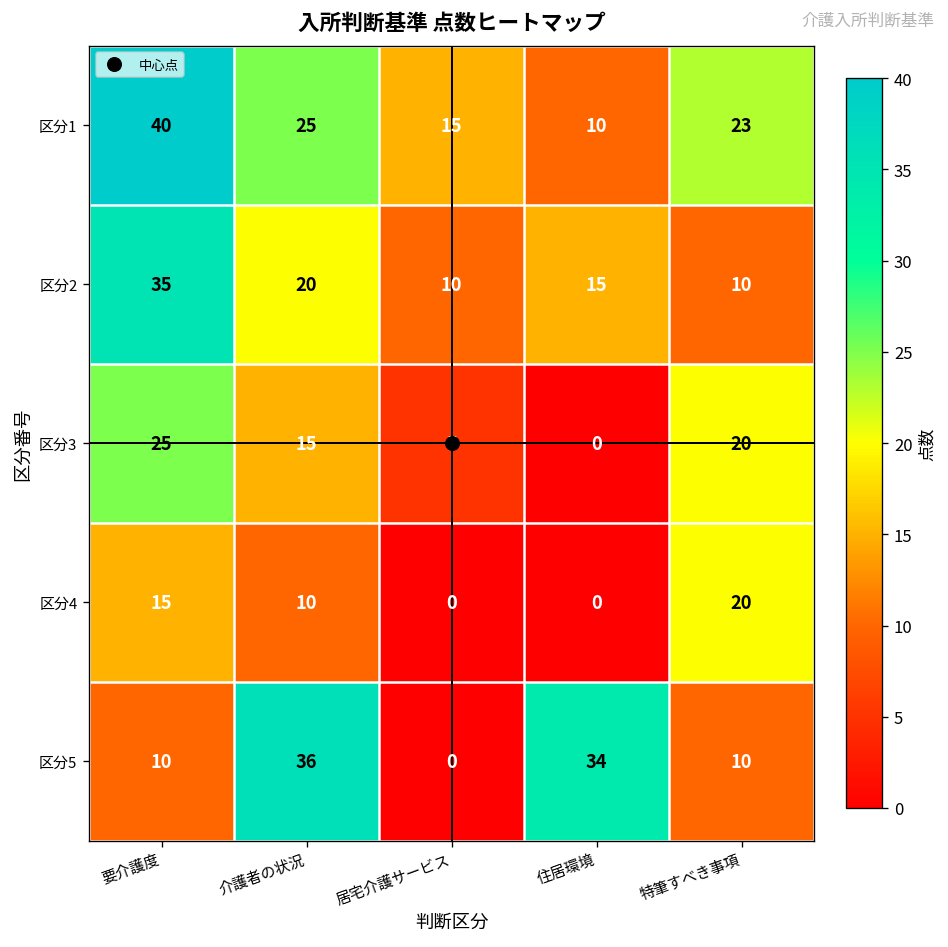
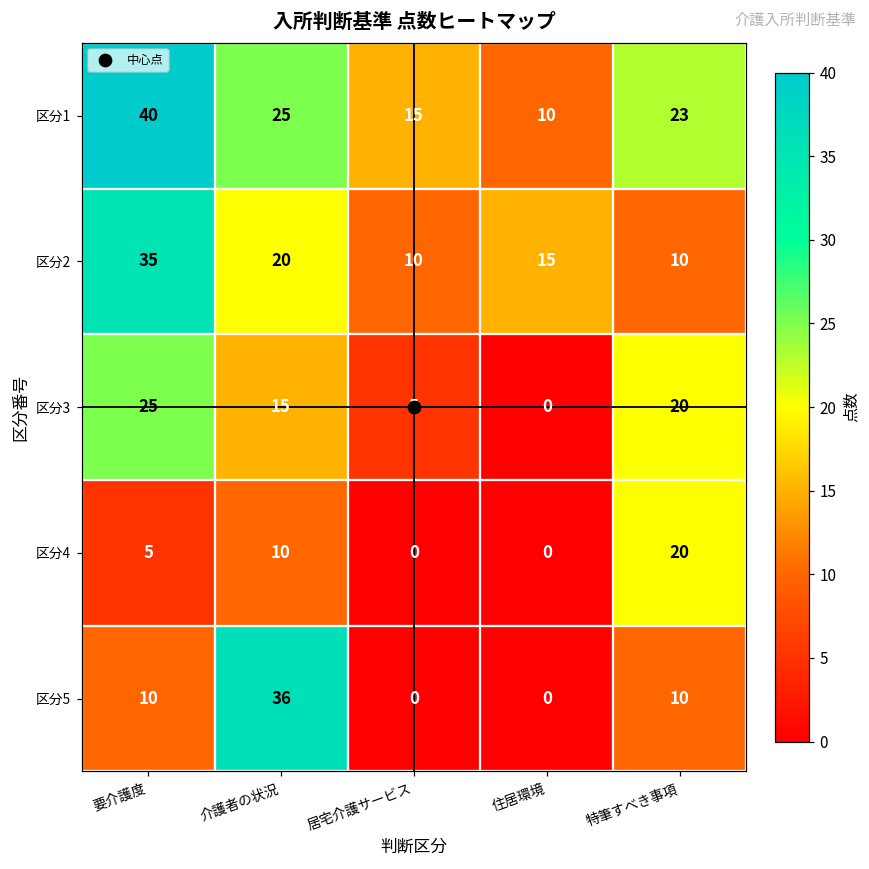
区分4, 要介護度: 15 -> 5
区分5, 住居環境: 34 -> 0
